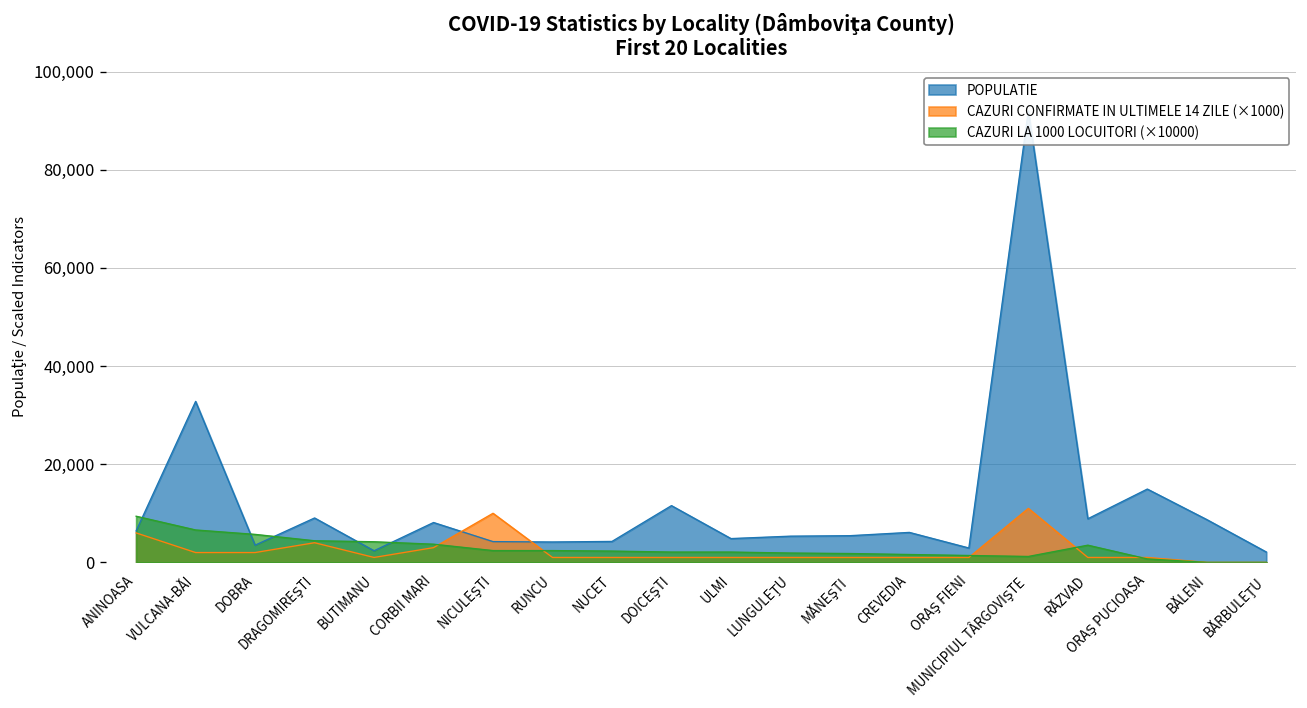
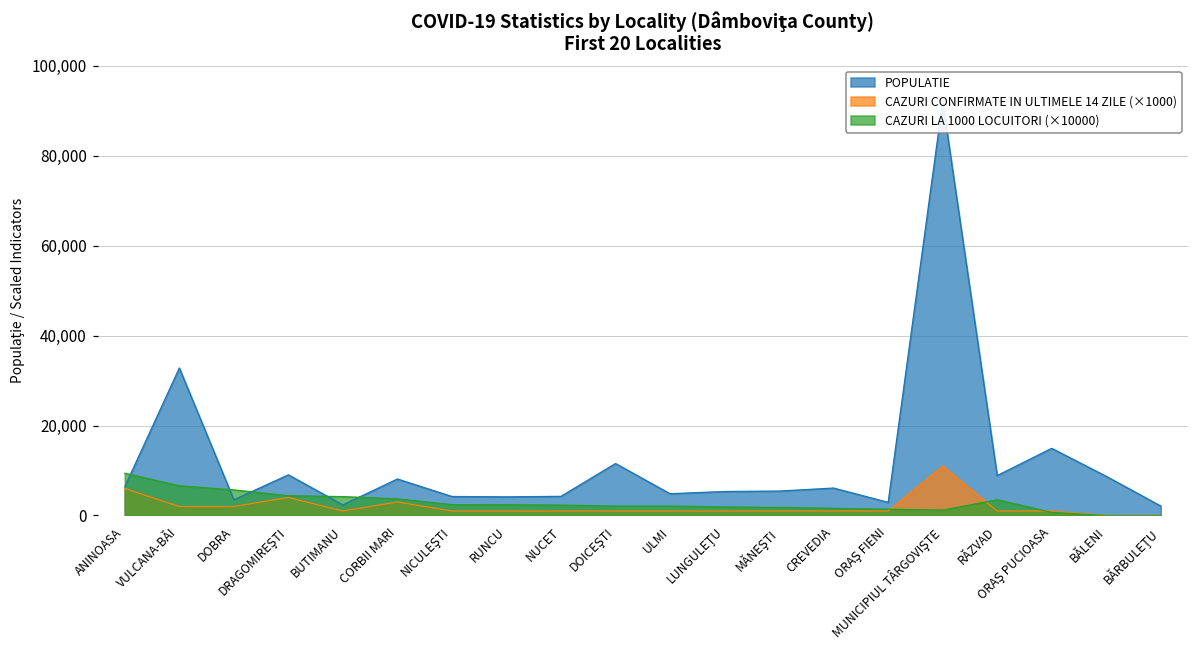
CAZURI CONFIRMATE IN ULTIMELE 14 ZILE (×1000), NICULEŞTI: 10,000 -> 1,000
